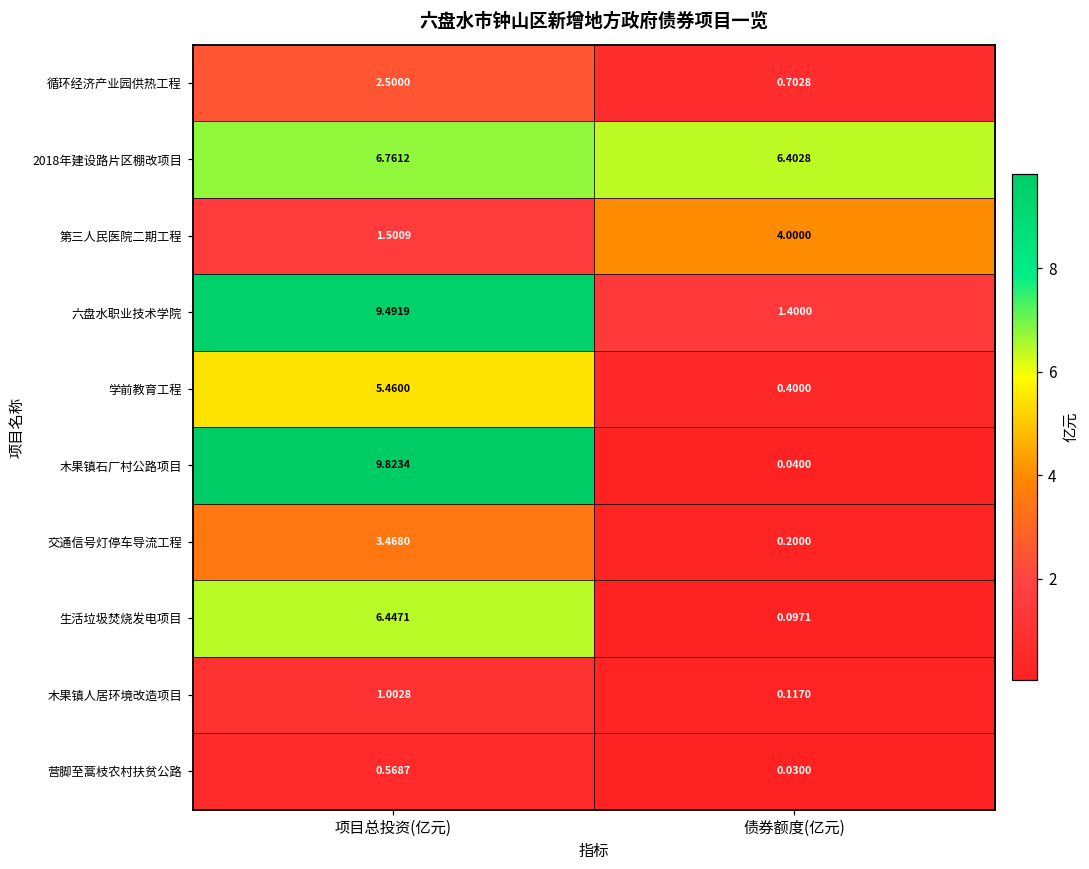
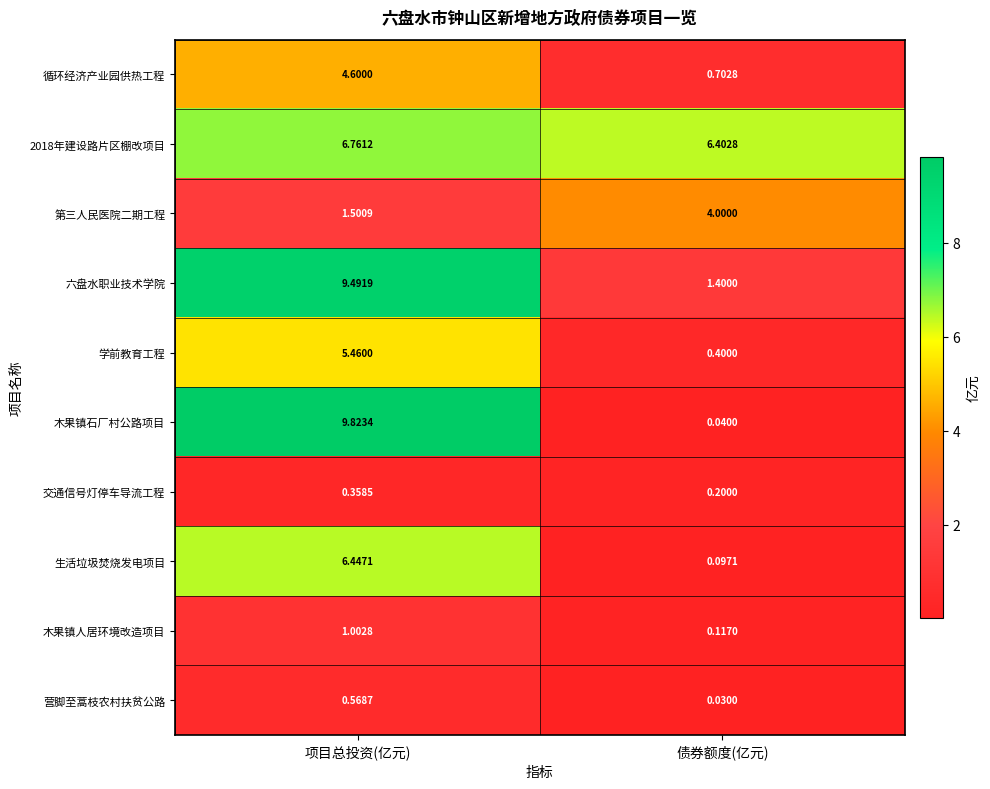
循环经济产业园供热工程, 项目总投资(亿元): 2.5000 -> 4.6000
交通信号灯停车导流工程, 项目总投资(亿元): 3.4680 -> 0.3585
